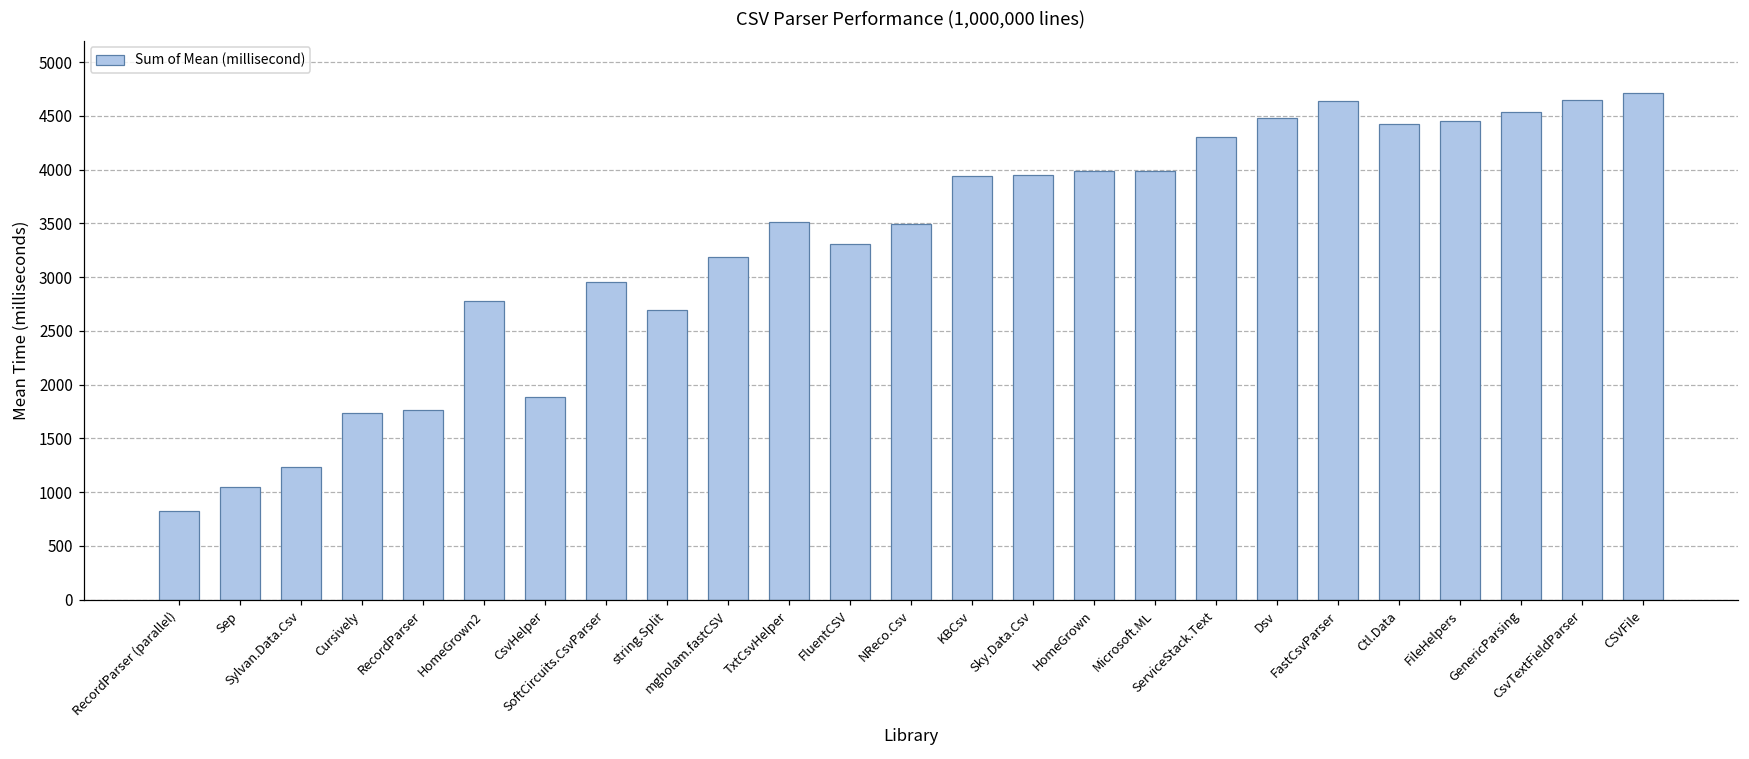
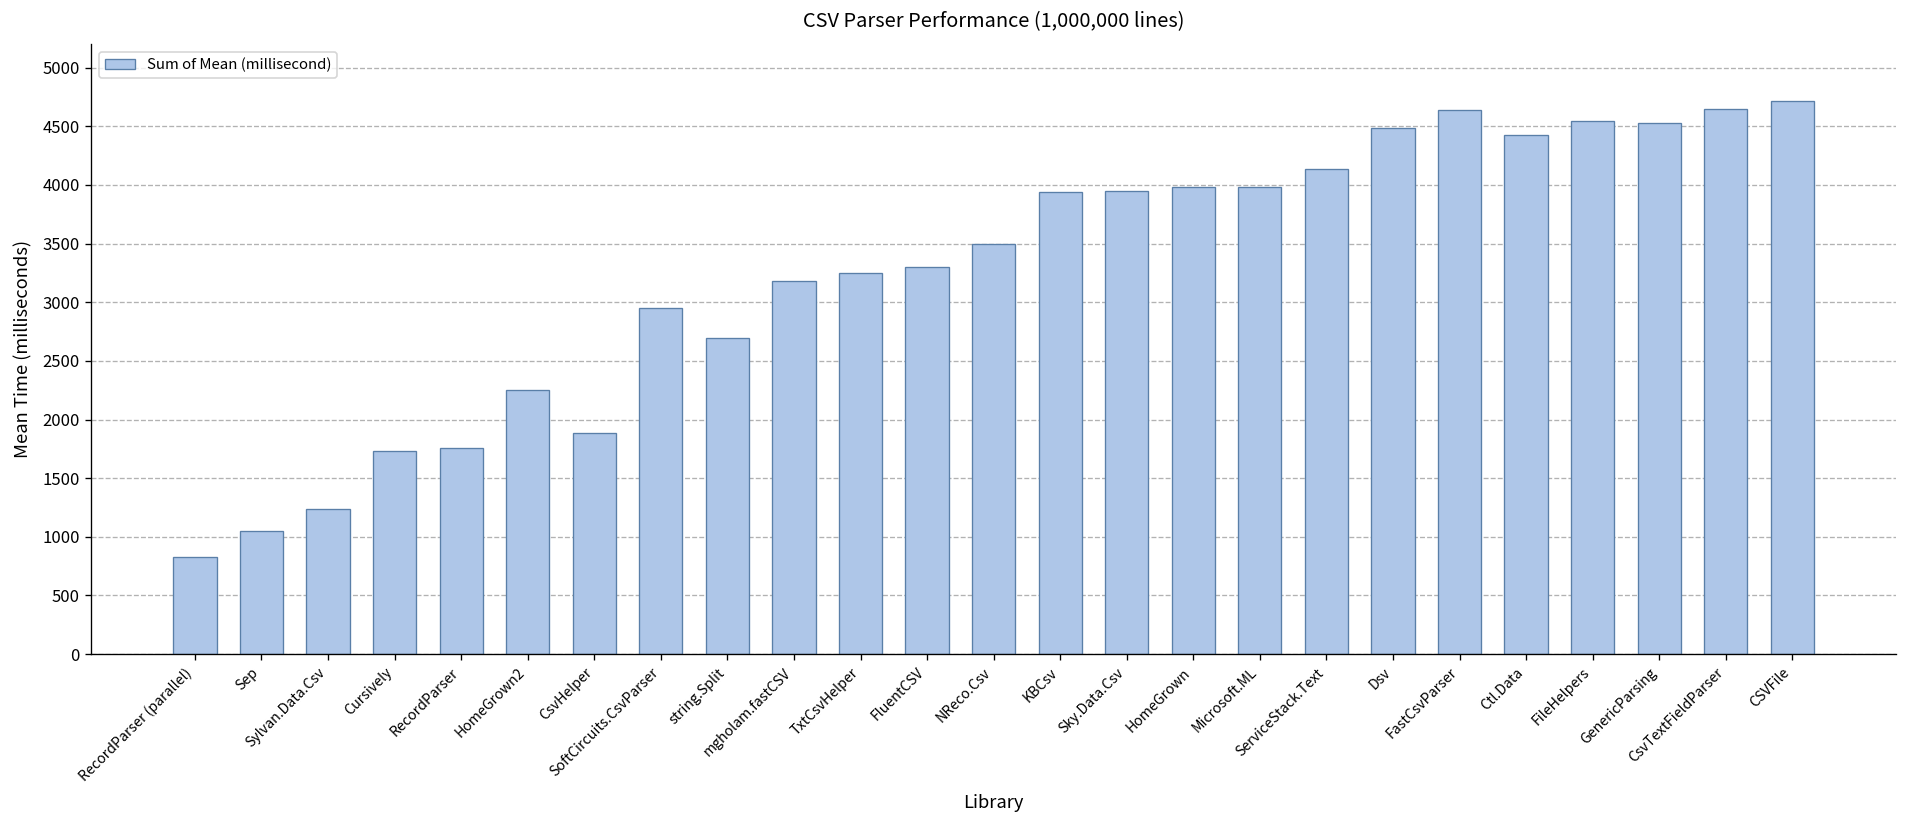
HomeGrown2: 2800 -> 2300
TxtCsvHelper: 3500 -> 3300
ServiceStack.Text: 4300 -> 4100
FileHelpers: 4450 -> 4550
